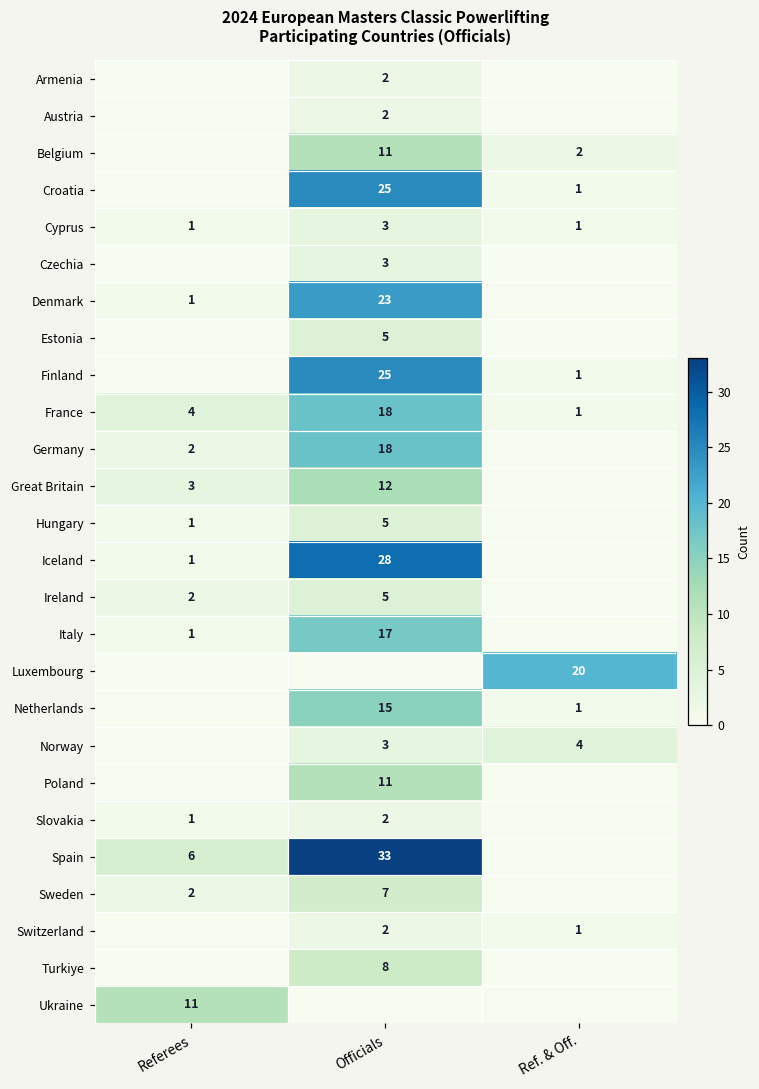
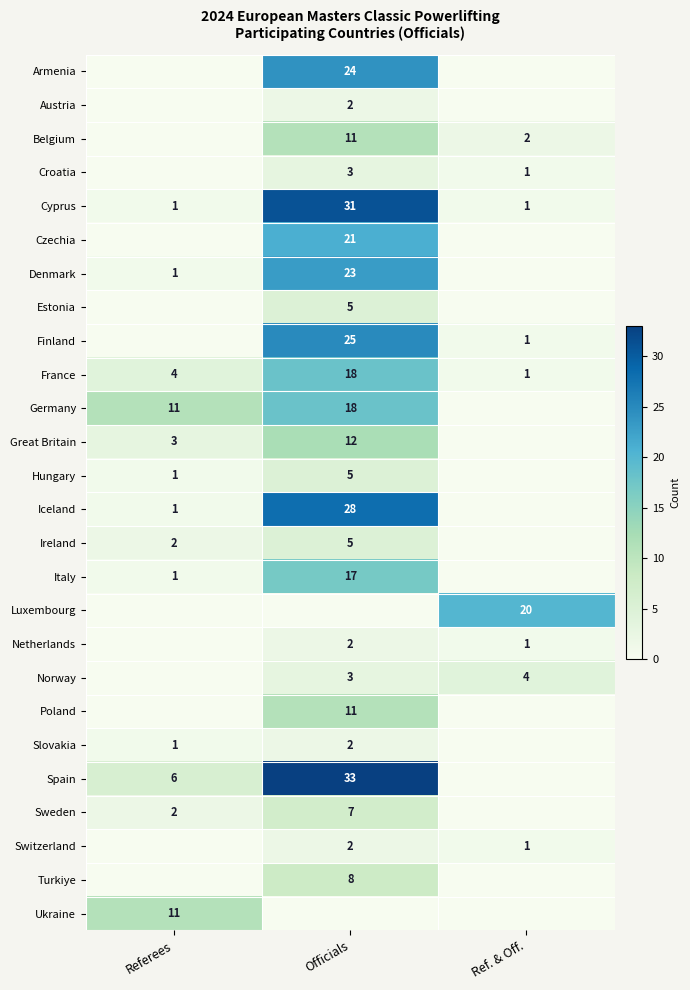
Armenia, Officials: 2 -> 24
Croatia, Officials: 25 -> 3
Cyprus, Officials: 3 -> 31
Czechia, Officials: 3 -> 21
Germany, Referees: 2 -> 11
Netherlands, Officials: 15 -> 2
